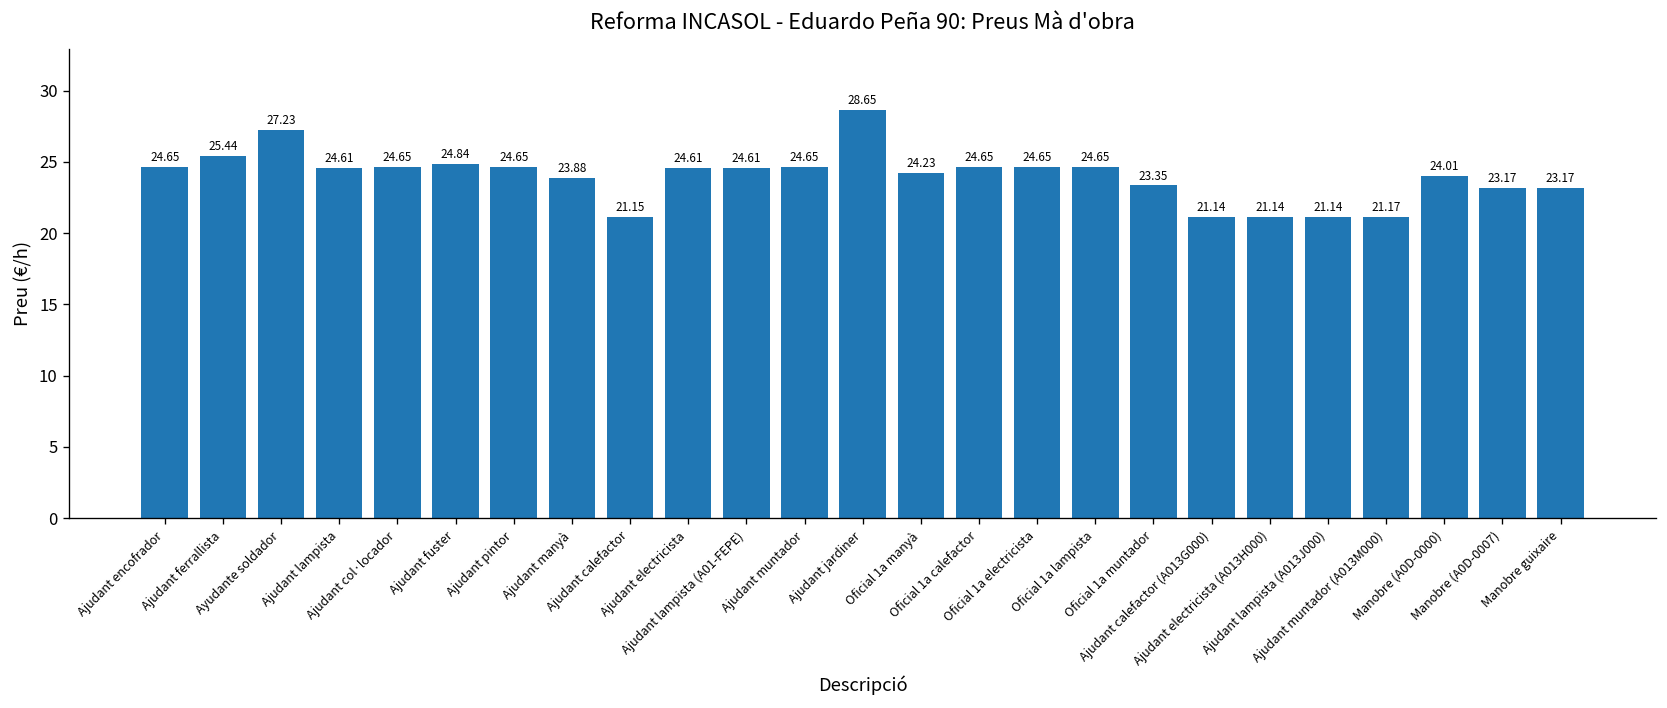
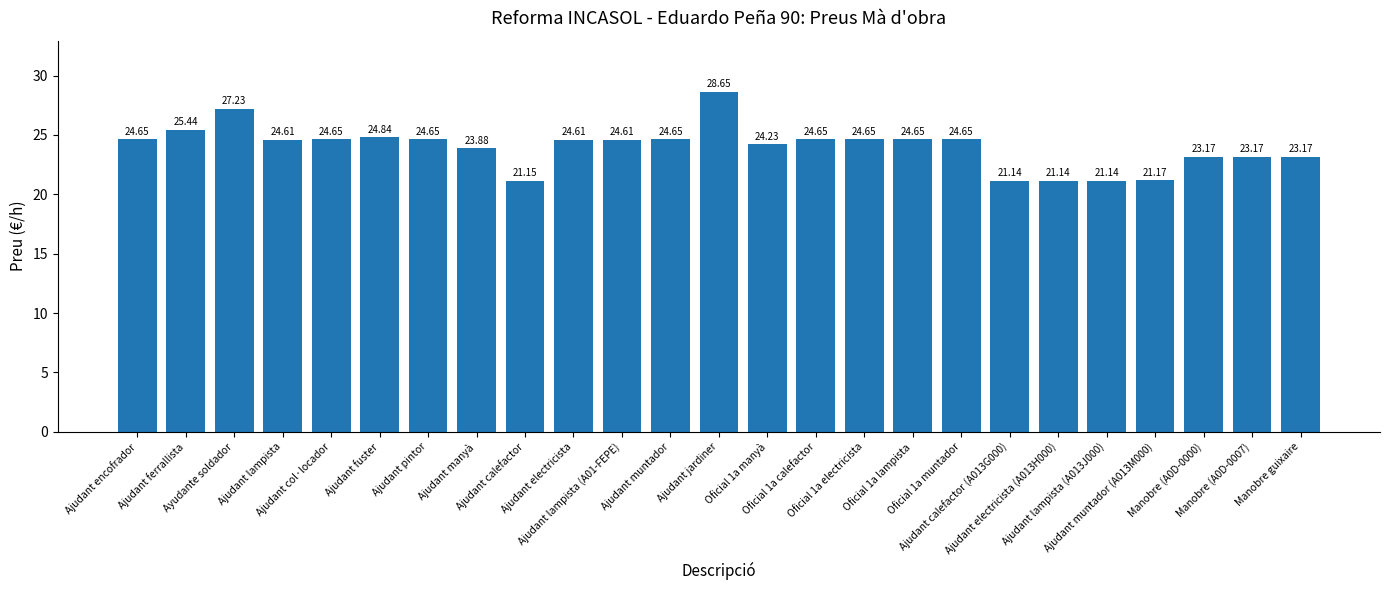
Oficial 1a muntador: 23.35 -> 24.65
Manobre (A0D-0000): 24.01 -> 23.17
